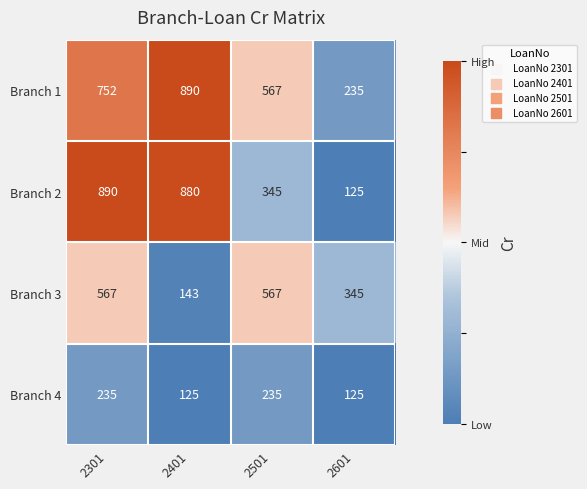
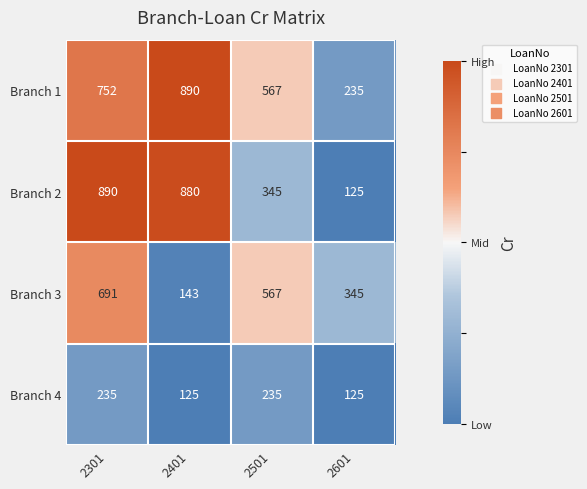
Branch 3, 2301: 567 -> 691
